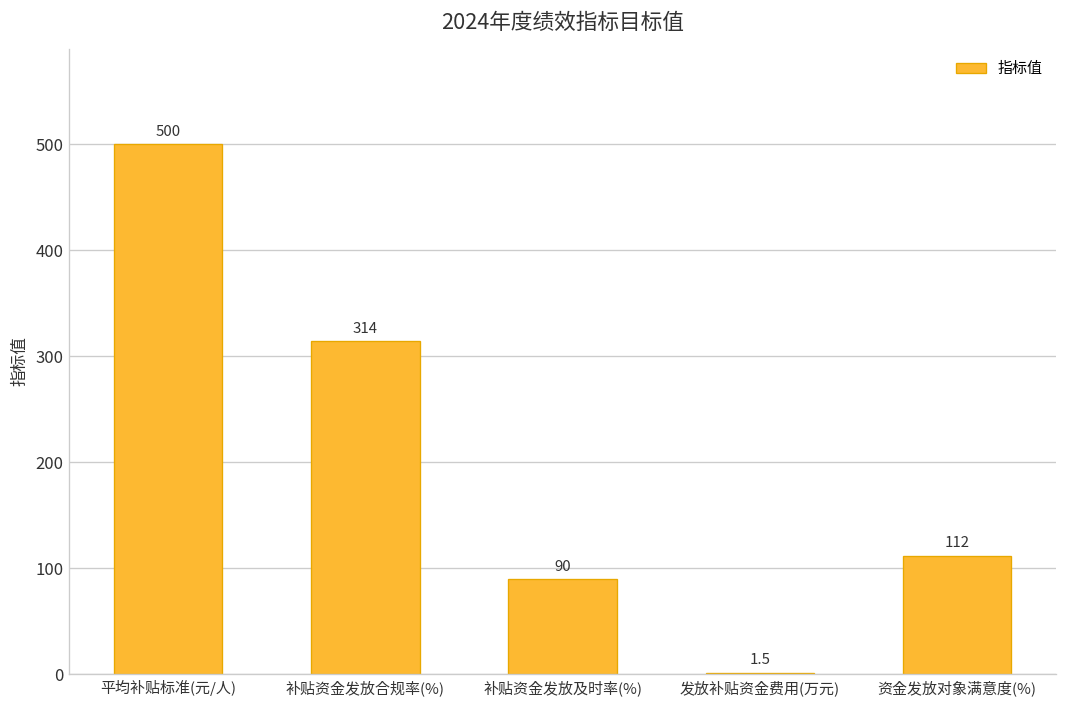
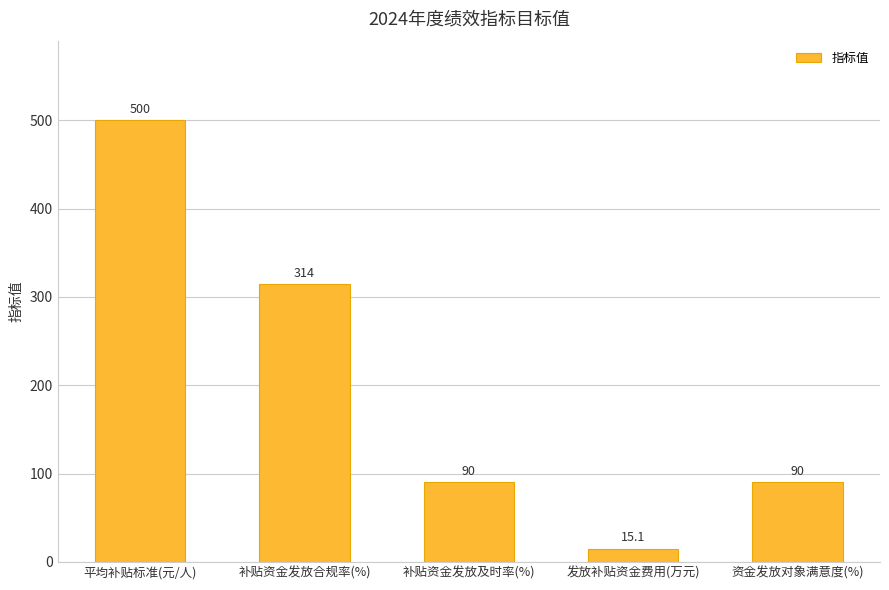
发放补贴资金费用(万元): 1.5 -> 15.1
资金发放对象满意度(%): 112 -> 90
